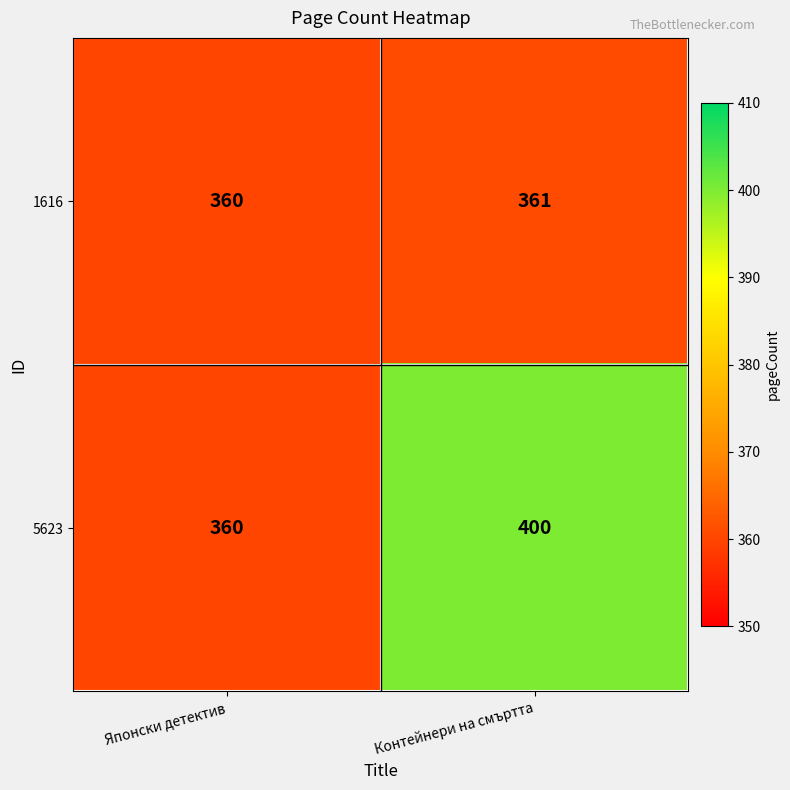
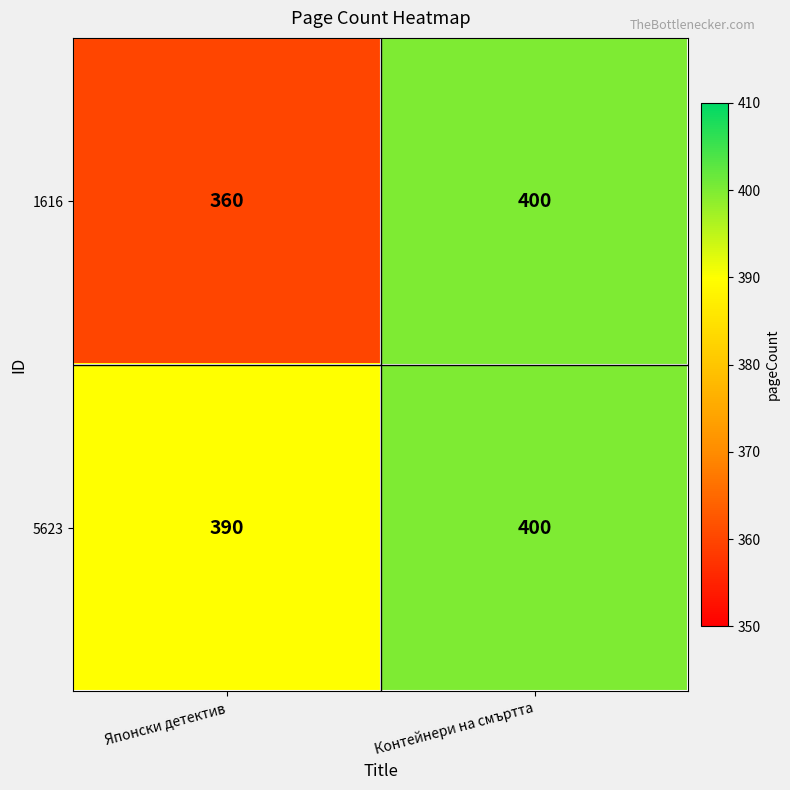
1616, Контейнери на смъртта: 361 -> 400
5623, Японски детектив: 360 -> 390
